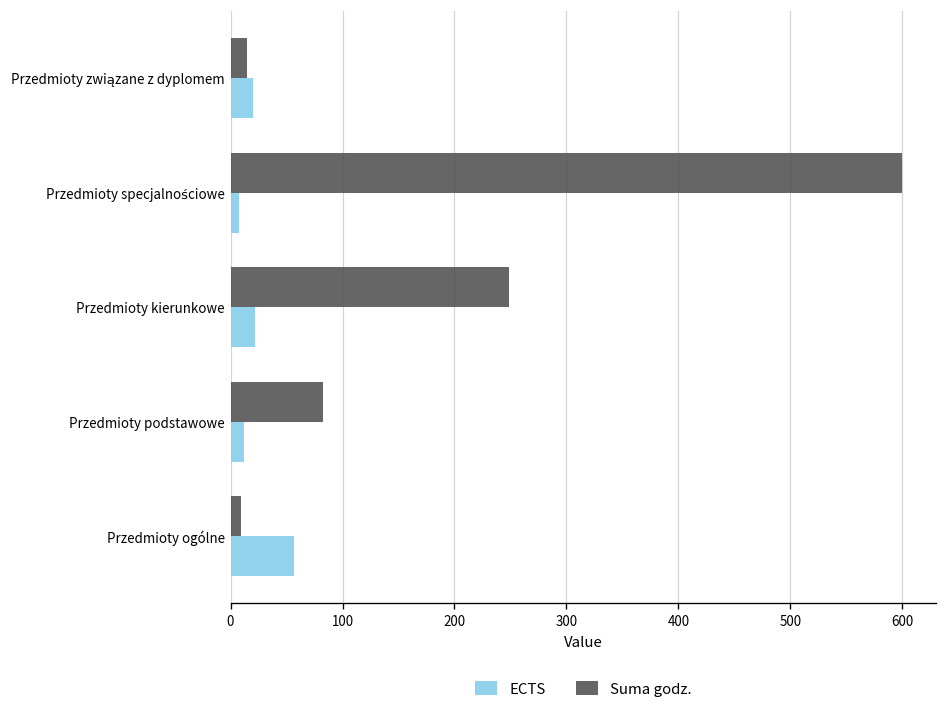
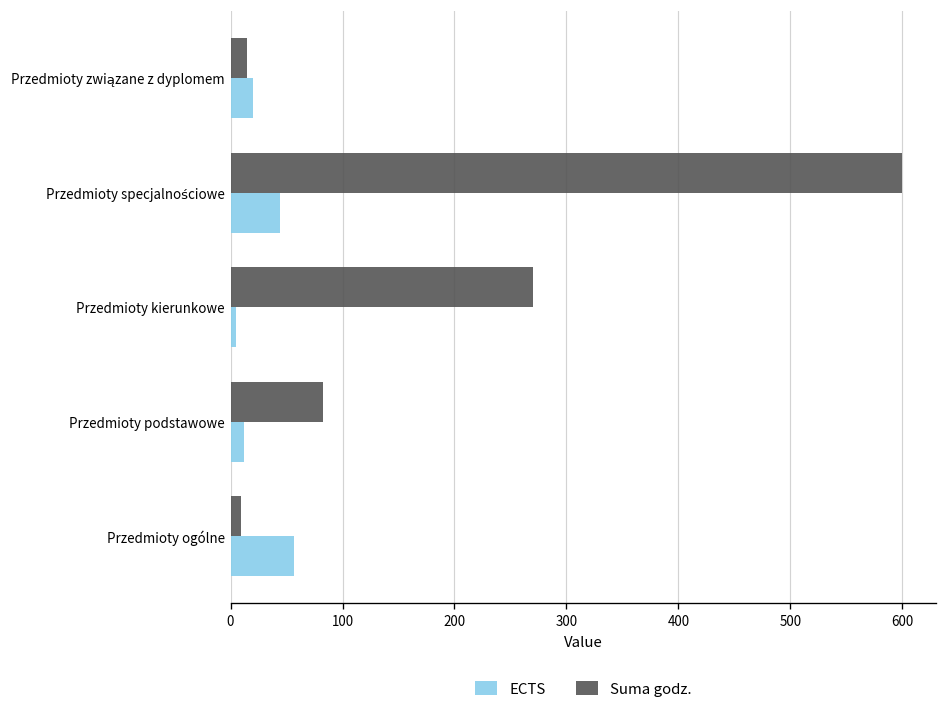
ECTS, Przedmioty specjalnościowe: 10 -> 40
Suma godz., Przedmioty kierunkowe: 250 -> 270
ECTS, Przedmioty kierunkowe: 20 -> 10
